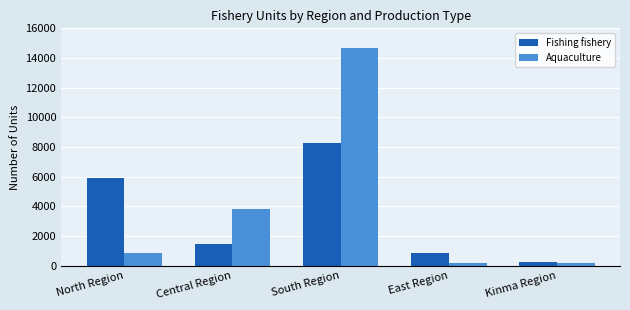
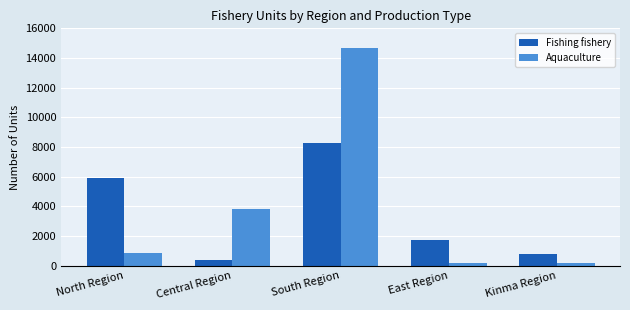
Fishing fishery, Central Region: 1400 -> 400
Fishing fishery, East Region: 900 -> 1700
Fishing fishery, Kinma Region: 200 -> 800
